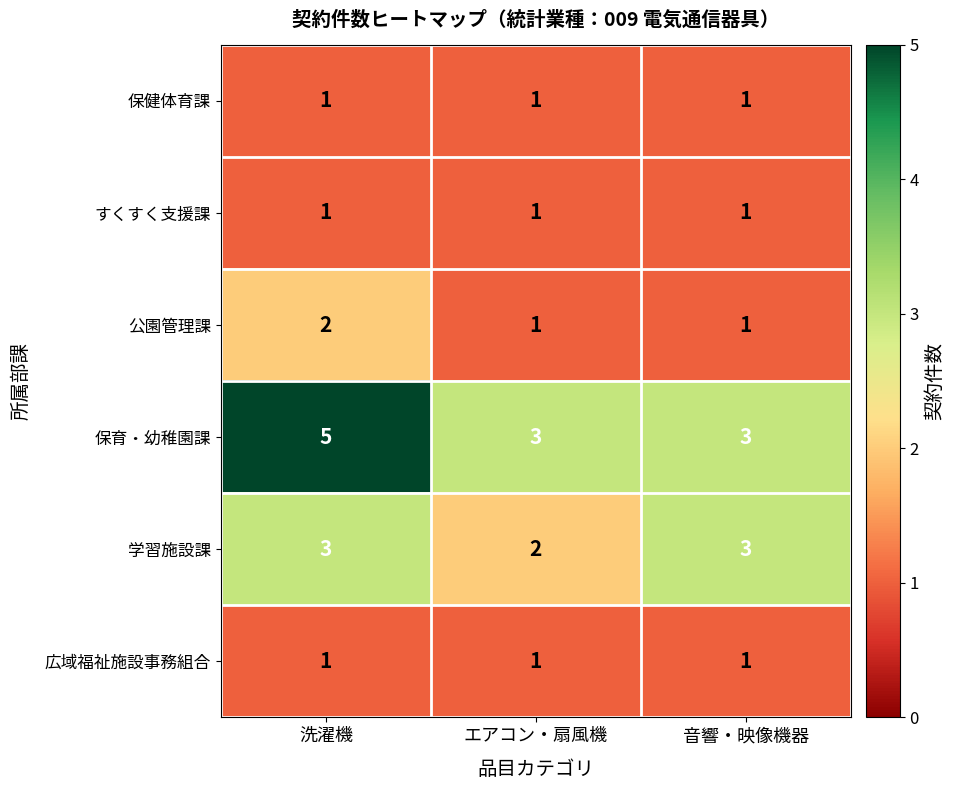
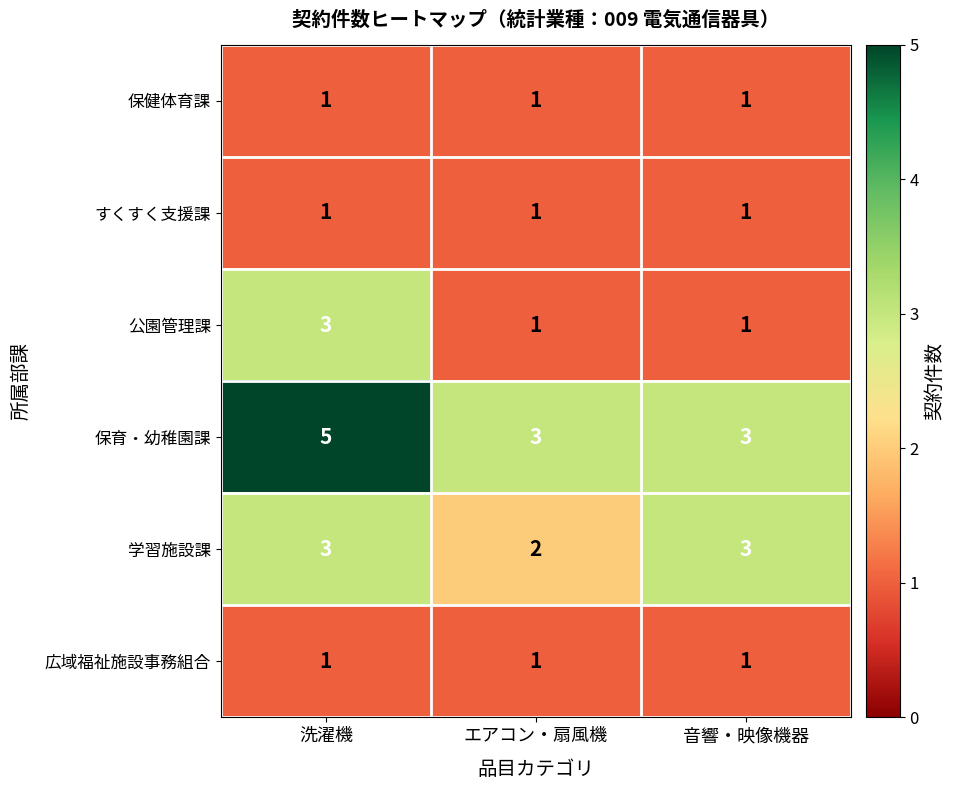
公園管理課, 洗濯機: 2 -> 3
